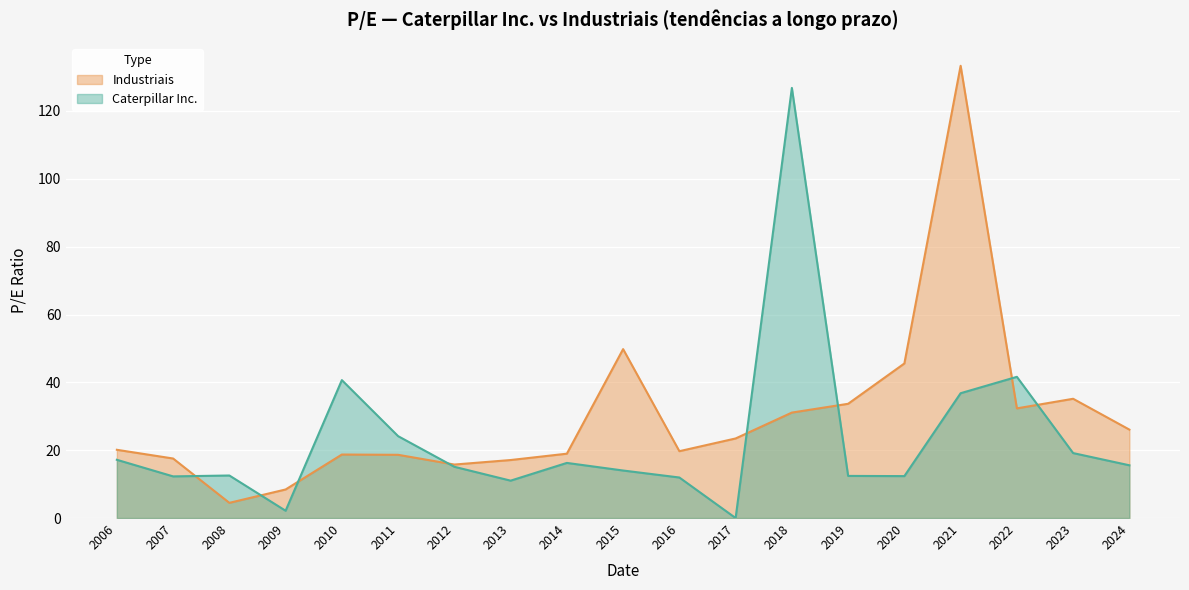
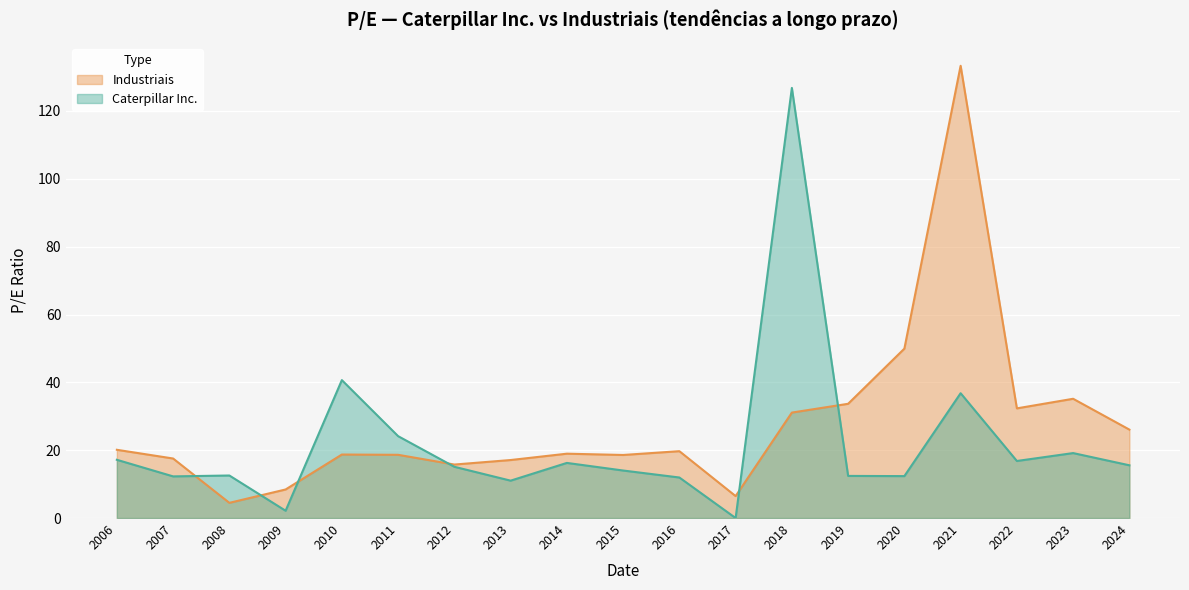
Industriais, 2015: 50 -> 19
Industriais, 2017: 23 -> 6
Industriais, 2020: 46 -> 50
Caterpillar Inc., 2022: 42 -> 17
